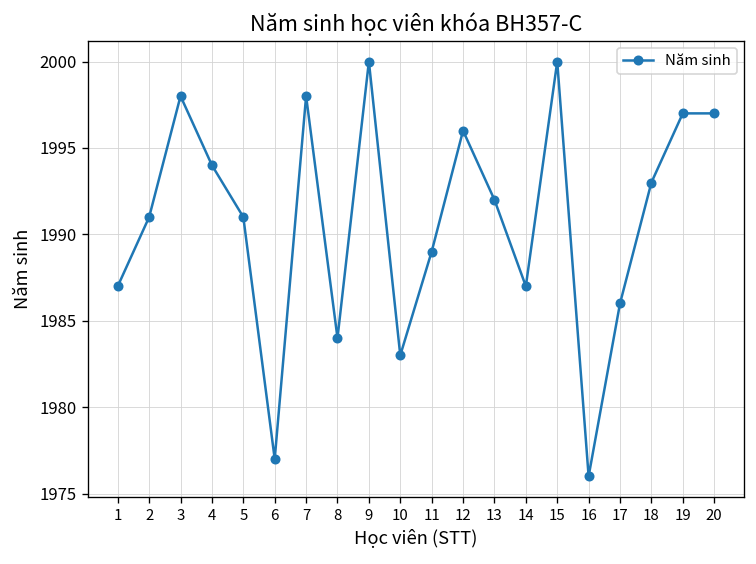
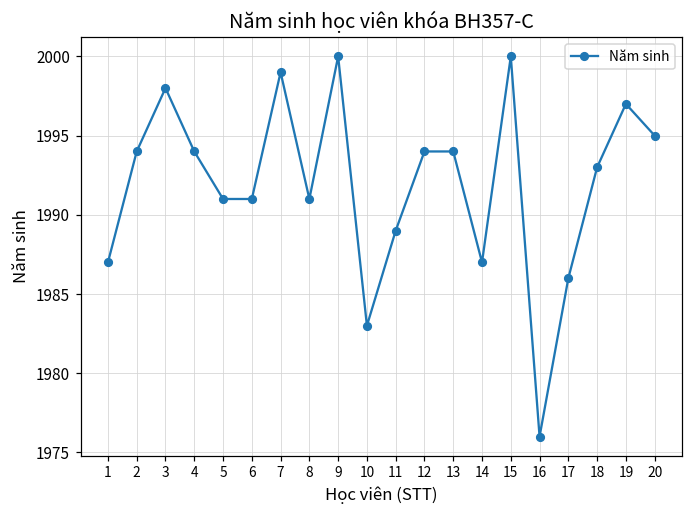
2: 1991 -> 1994
6: 1977 -> 1991
7: 1998 -> 1999
8: 1984 -> 1991
12: 1996 -> 1994
13: 1992 -> 1994
20: 1997 -> 1995
